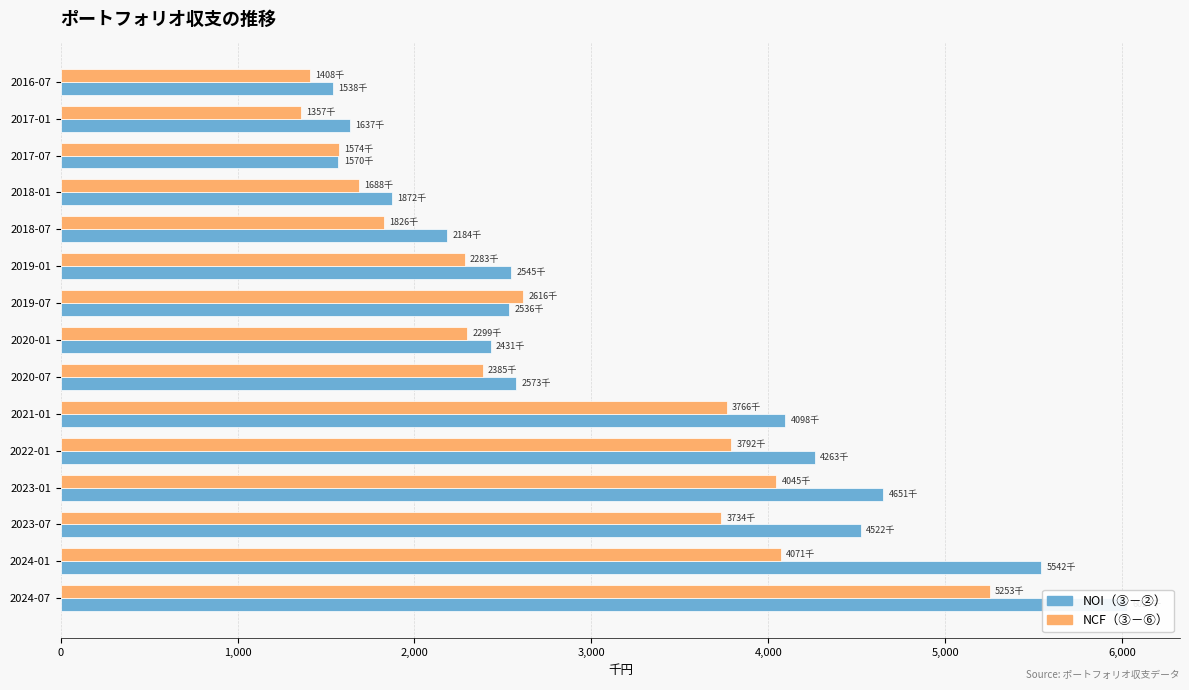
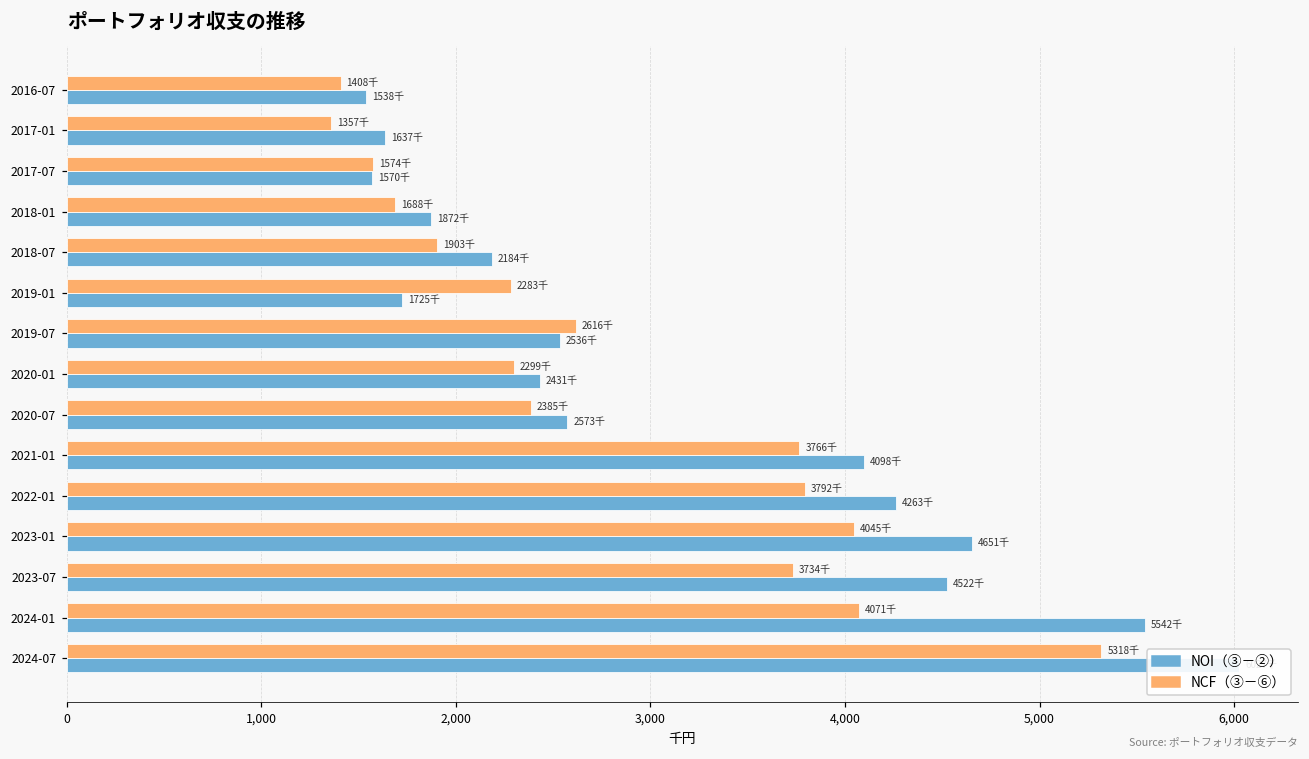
NCF（③－⑥）, 2018-07: 1826千 -> 1903千
NOI（③－②）, 2019-01: 2545千 -> 1725千
NCF（③－⑥）, 2024-07: 5253千 -> 5318千
